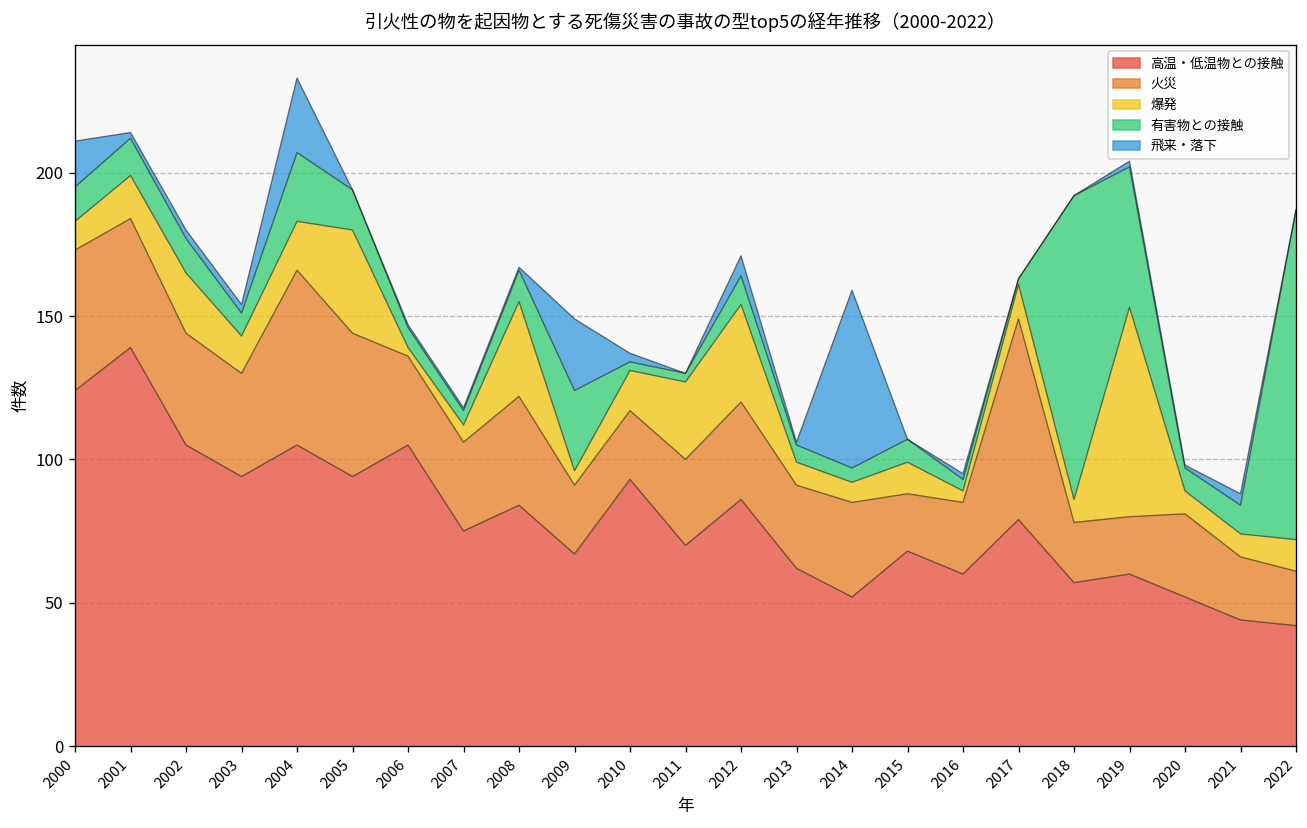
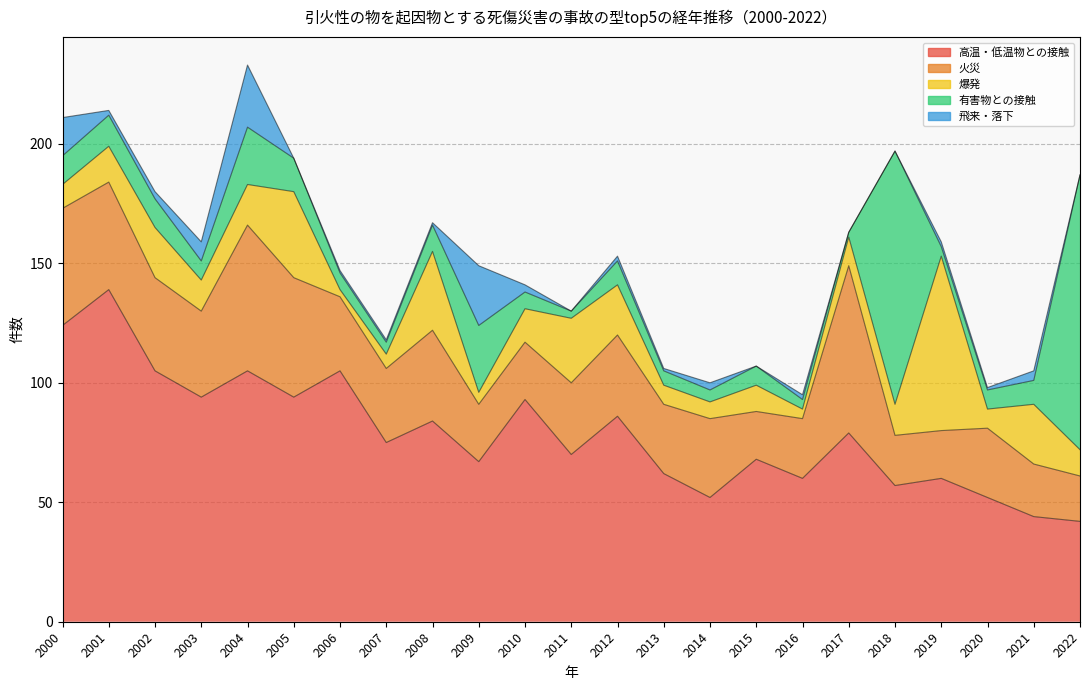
飛来・落下, 2003: 3 -> 8
有害物との接触, 2010: 3 -> 7
爆発, 2012: 34 -> 21
飛来・落下, 2012: 7 -> 2
飛来・落下, 2014: 62 -> 3
爆発, 2018: 8 -> 13
有害物との接触, 2019: 49 -> 4
爆発, 2021: 8 -> 25
